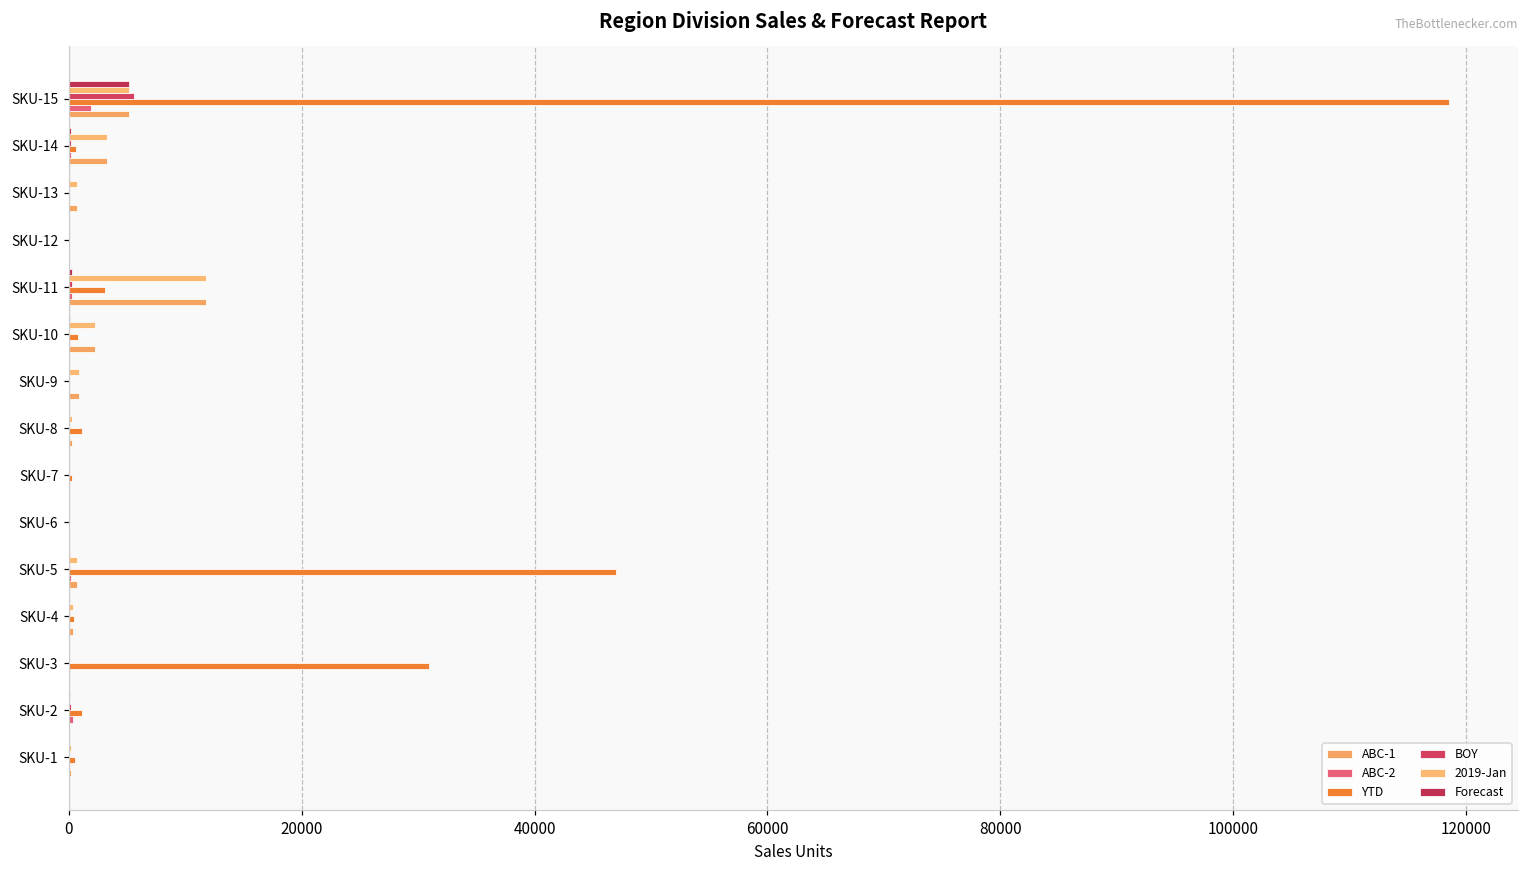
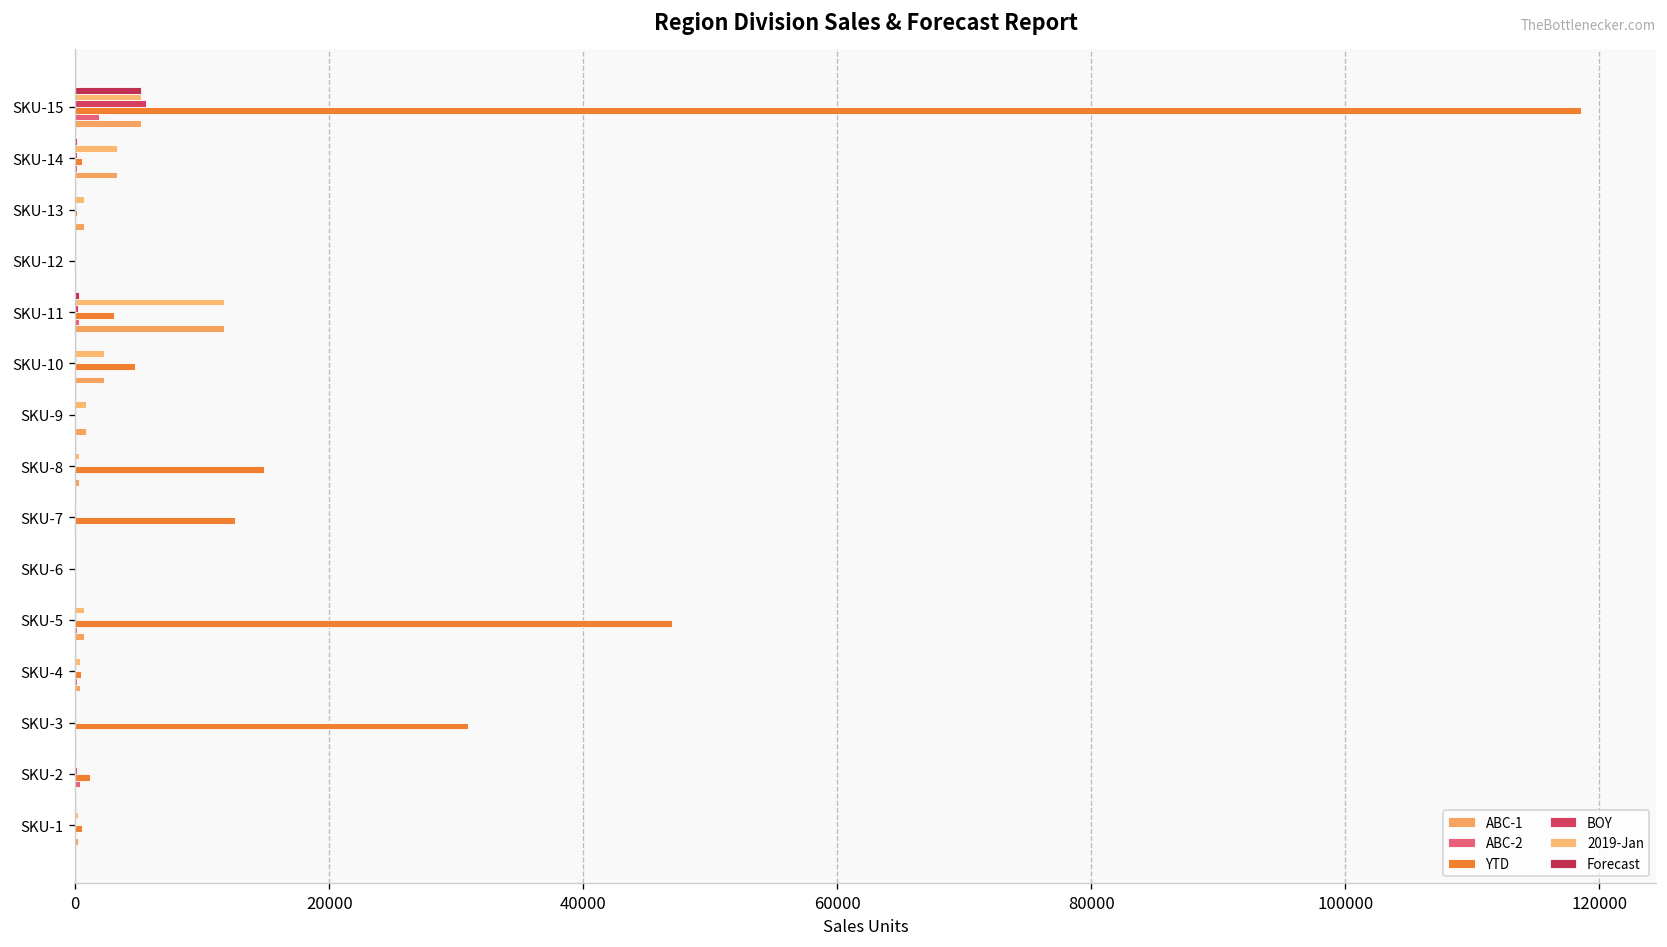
YTD, SKU-10: 800 -> 4700
YTD, SKU-8: 1100 -> 14900
YTD, SKU-7: 200 -> 12600
